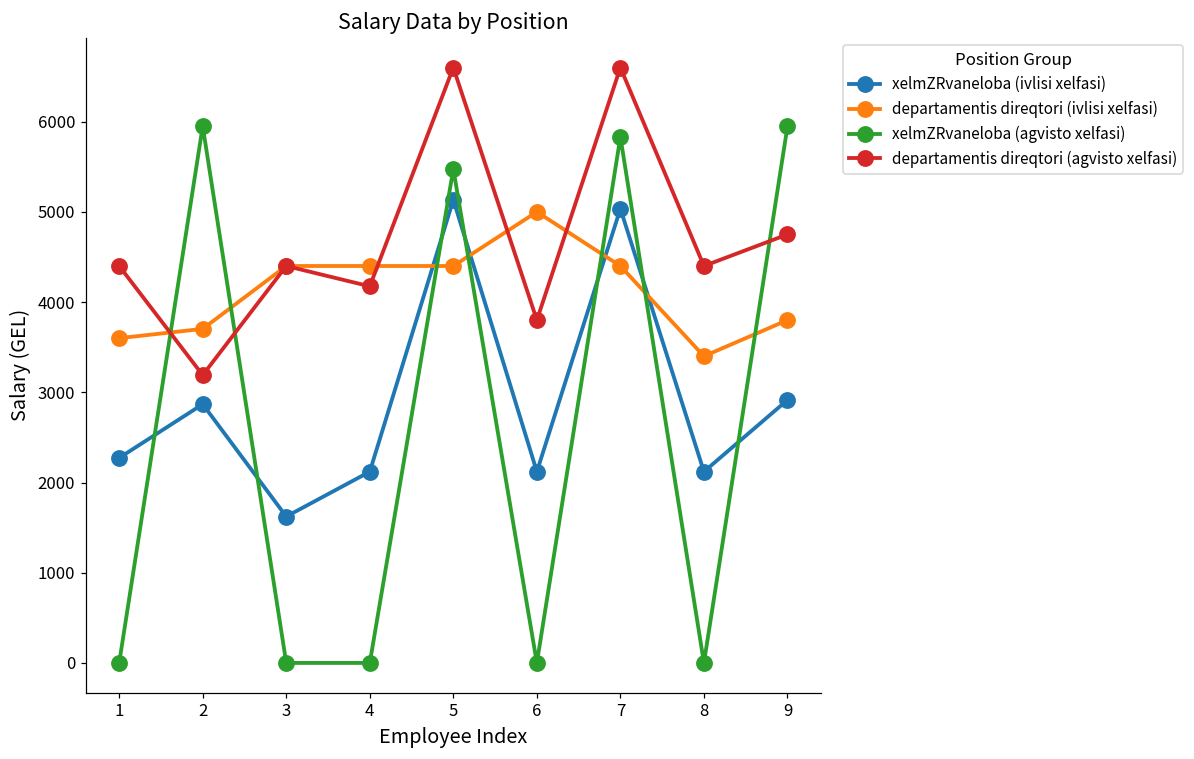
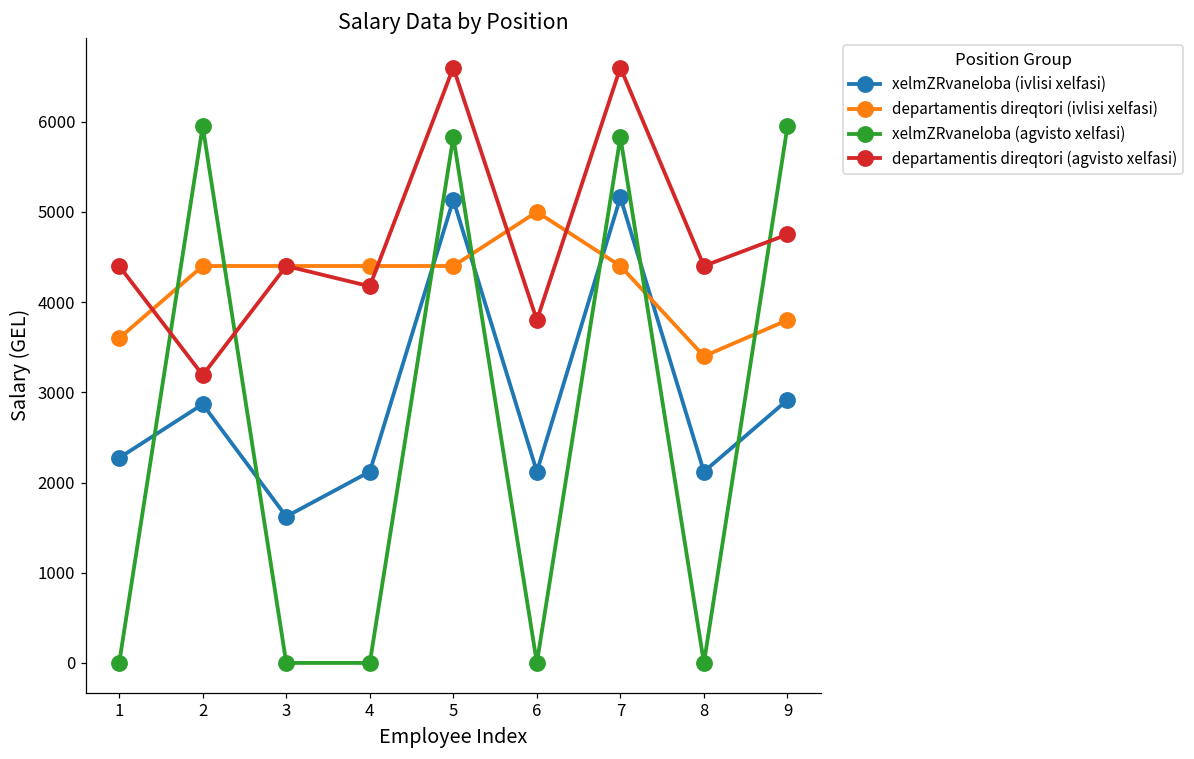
departamentis direqtori (ivlisi xelfasi), 2: 3700 -> 4400
xelmZRvaneloba (agvisto xelfasi), 5: 5500 -> 5800
xelmZRvaneloba (ivlisi xelfasi), 7: 5000 -> 5200
